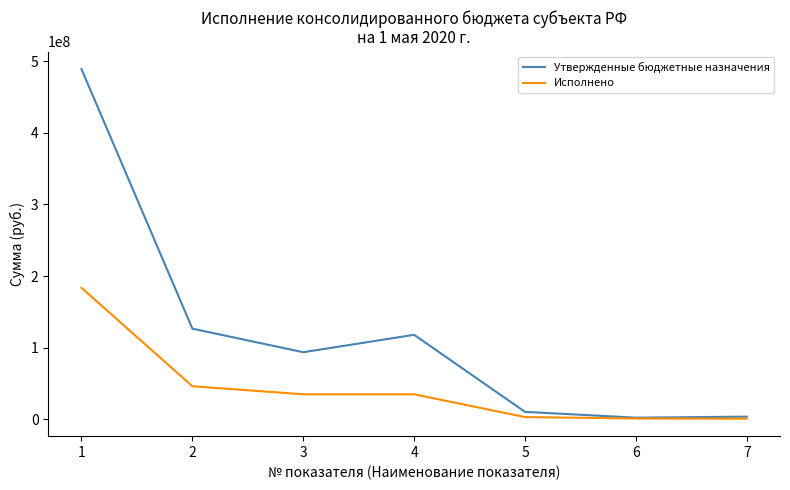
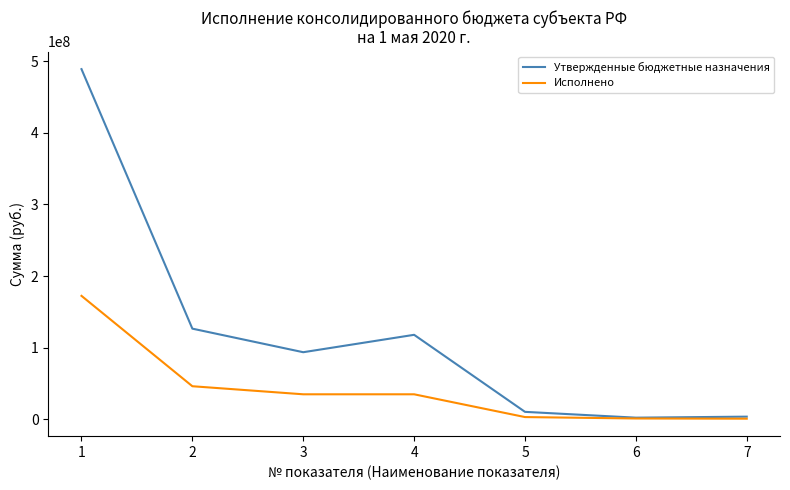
Исполнено, 1: 180000000 -> 170000000
